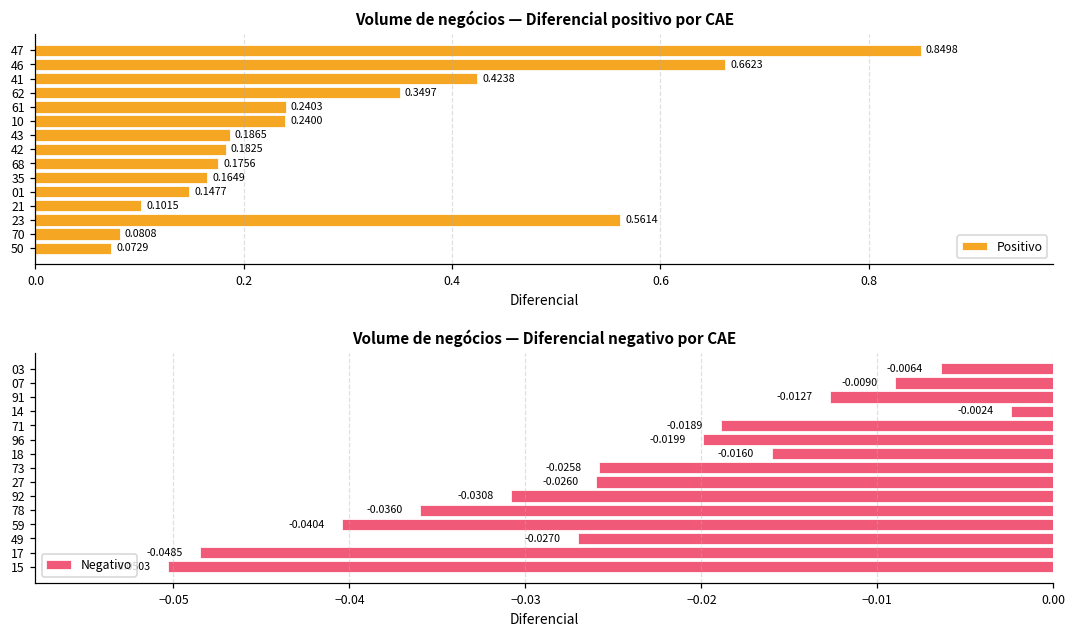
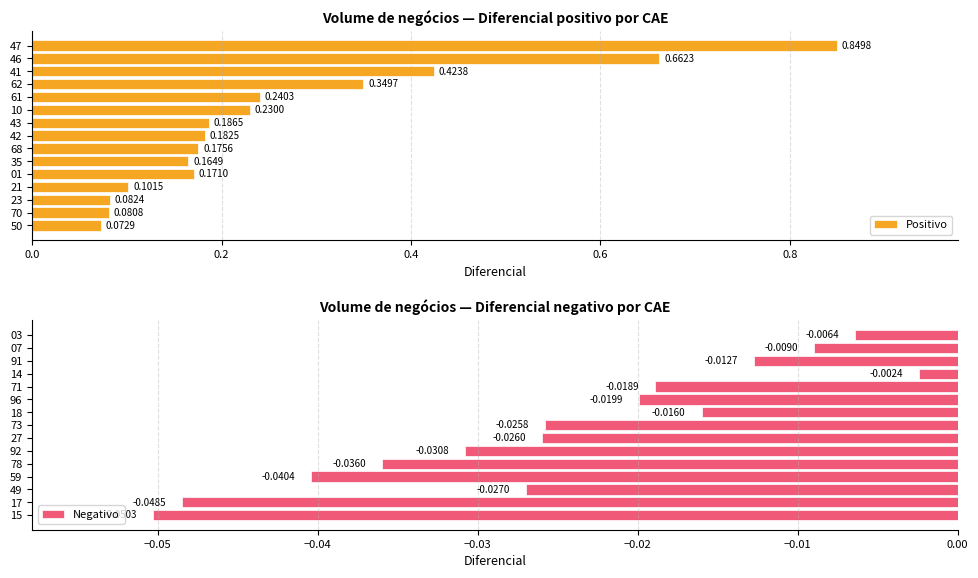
Volume de negócios — Diferencial positivo por CAE, 10: 0.2400 -> 0.2300
Volume de negócios — Diferencial positivo por CAE, 01: 0.1477 -> 0.1710
Volume de negócios — Diferencial positivo por CAE, 23: 0.5614 -> 0.0824
